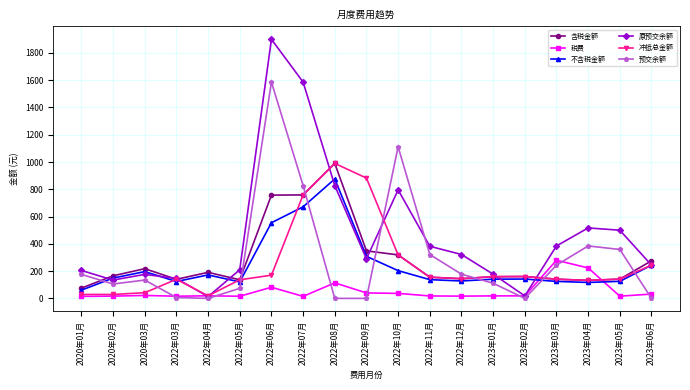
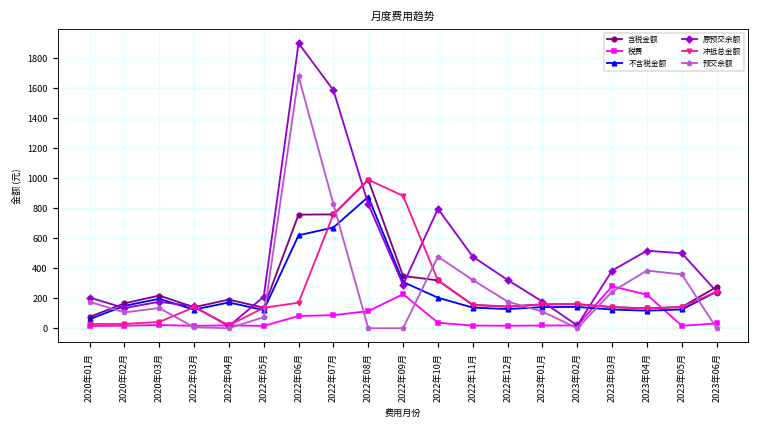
不含税金额, 2022年06月: 550 -> 620
预交余额, 2022年06月: 1590 -> 1680
税费, 2022年07月: 10 -> 90
税费, 2022年09月: 40 -> 230
预交余额, 2022年10月: 1110 -> 480
原预交余额, 2022年11月: 380 -> 480
